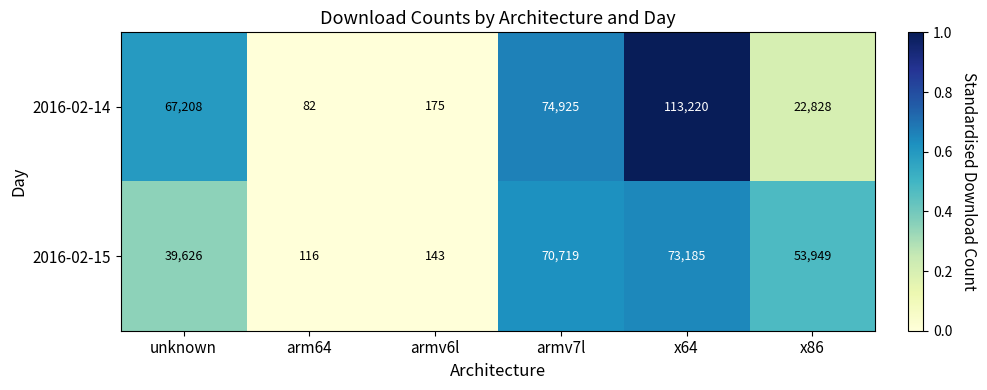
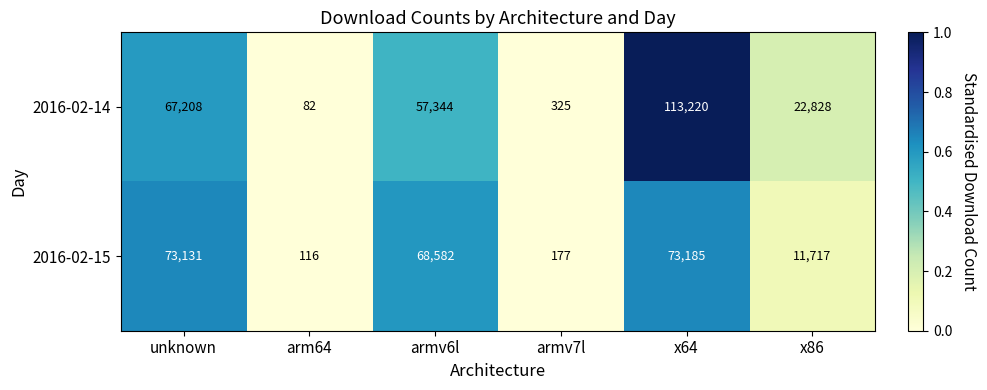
2016-02-14, armv6l: 175 -> 57,344
2016-02-14, armv7l: 74,925 -> 325
2016-02-15, unknown: 39,626 -> 73,131
2016-02-15, armv6l: 143 -> 68,582
2016-02-15, armv7l: 70,719 -> 177
2016-02-15, x86: 53,949 -> 11,717
